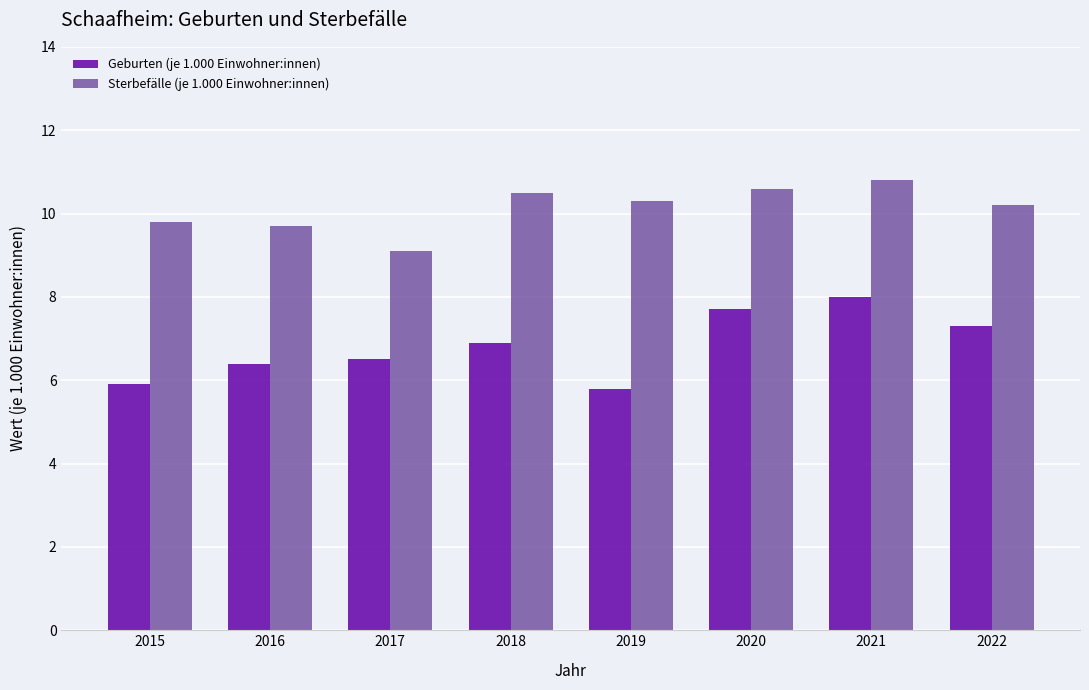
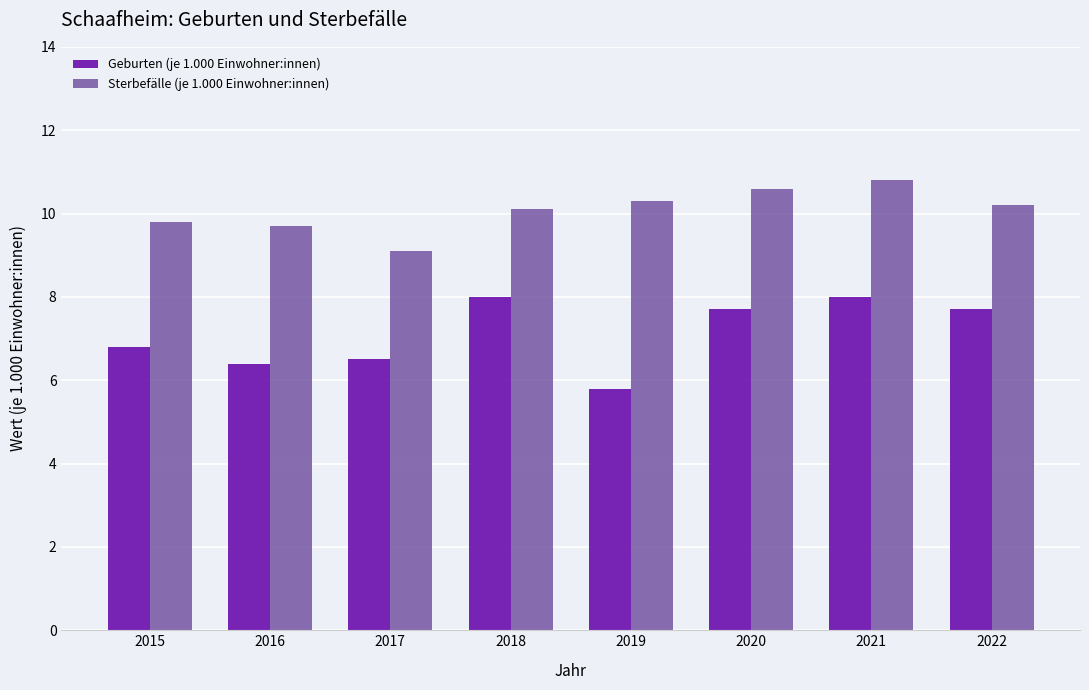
Geburten (je 1.000 Einwohner:innen), 2015: 5.9 -> 6.8
Geburten (je 1.000 Einwohner:innen), 2018: 6.9 -> 8.0
Sterbefälle (je 1.000 Einwohner:innen), 2018: 10.5 -> 10.1
Geburten (je 1.000 Einwohner:innen), 2022: 7.3 -> 7.7
